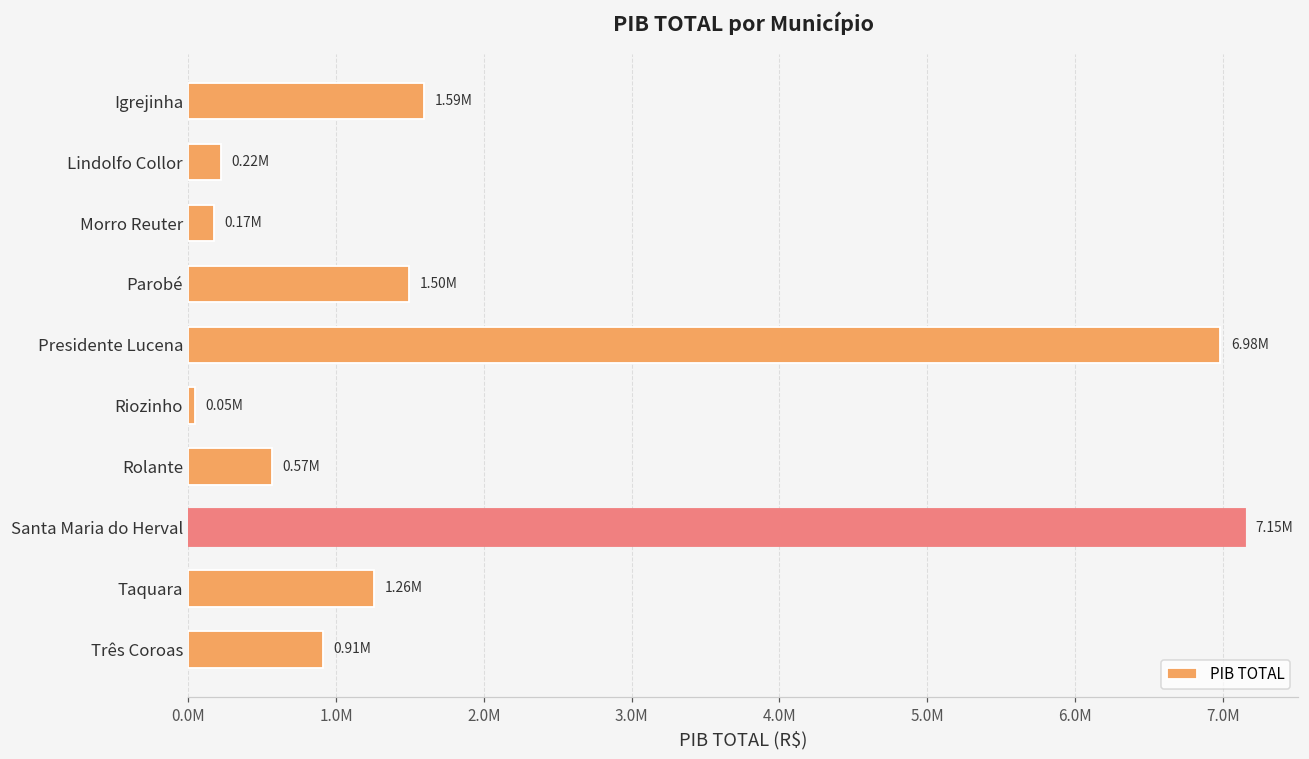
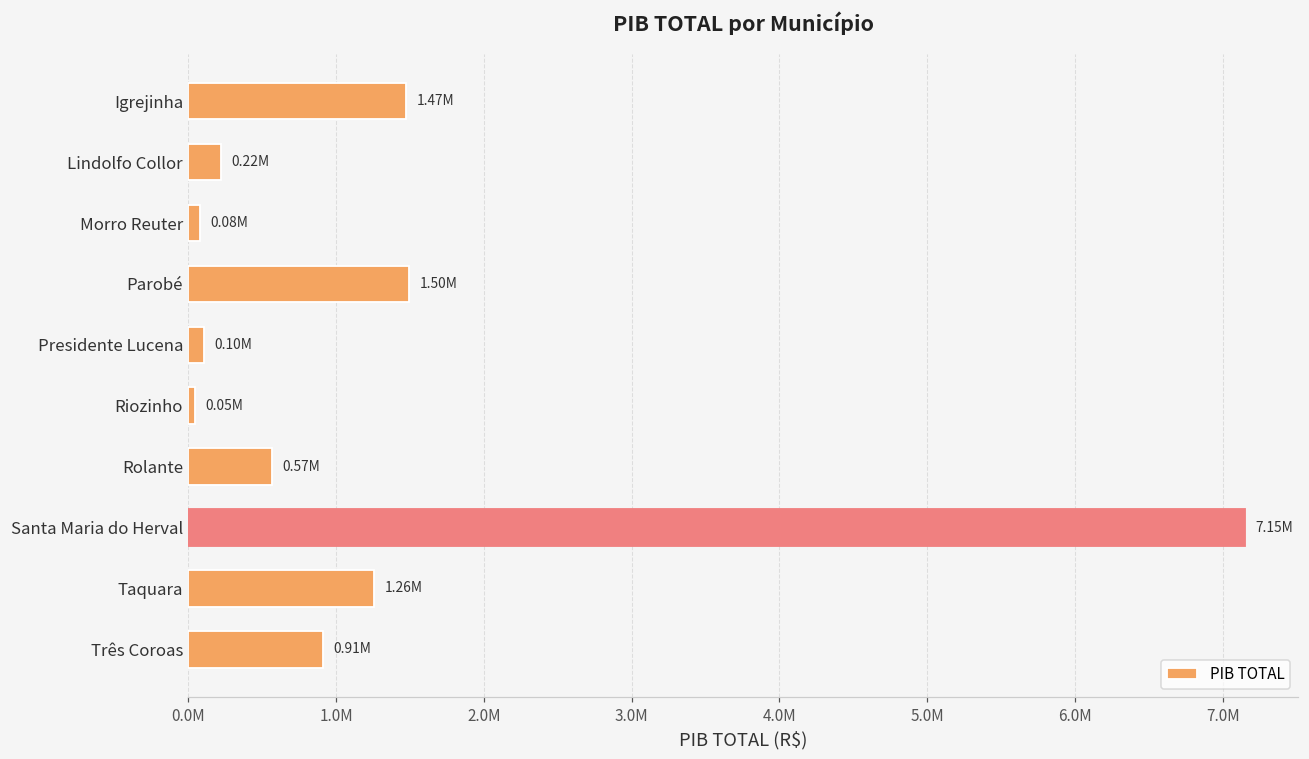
Igrejinha: 1.59M -> 1.47M
Morro Reuter: 0.17M -> 0.08M
Presidente Lucena: 6.98M -> 0.10M
